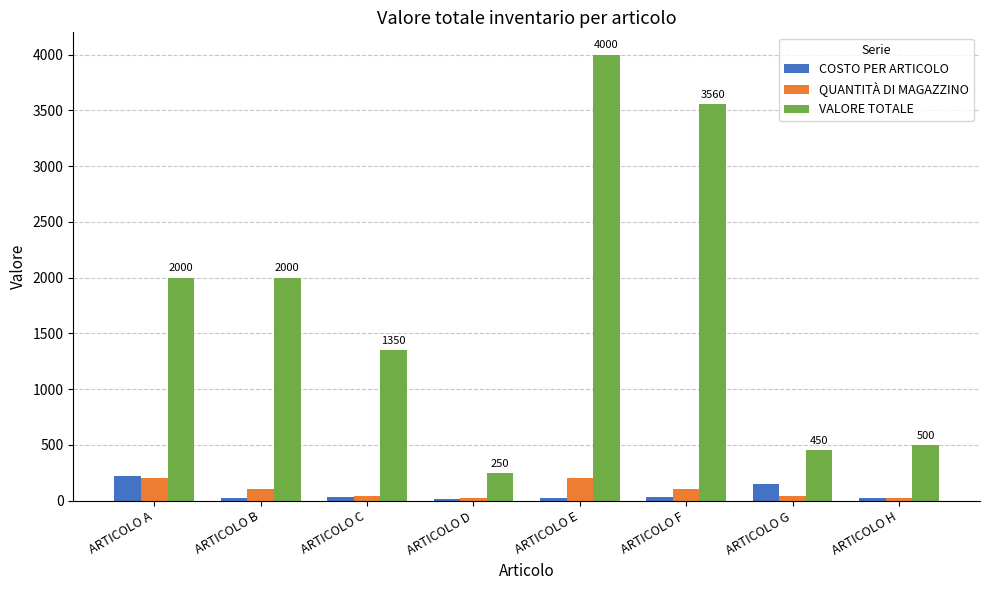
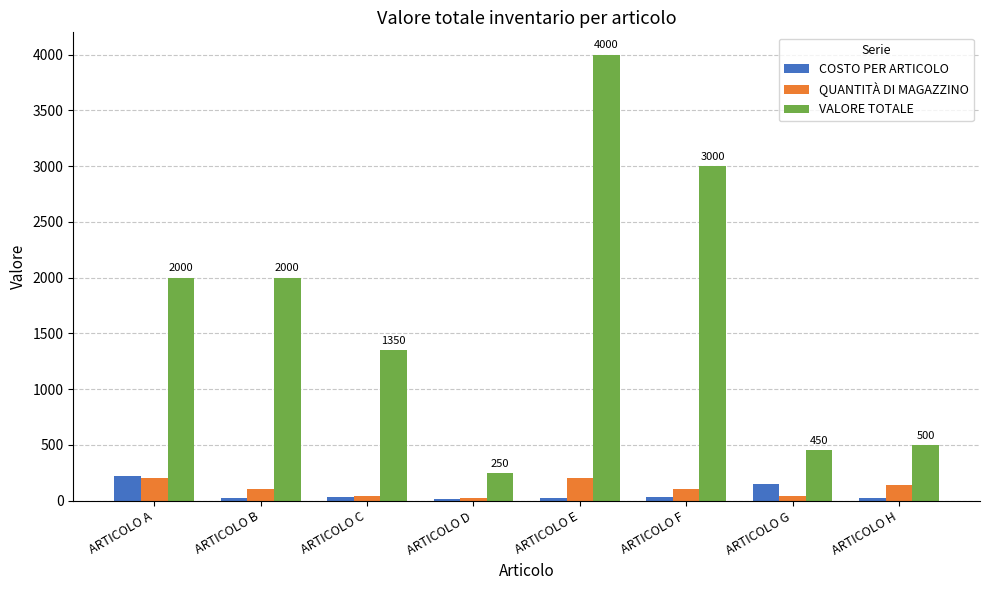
VALORE TOTALE, ARTICOLO F: 3560 -> 3000
QUANTITÀ DI MAGAZZINO, ARTICOLO H: 30 -> 140
